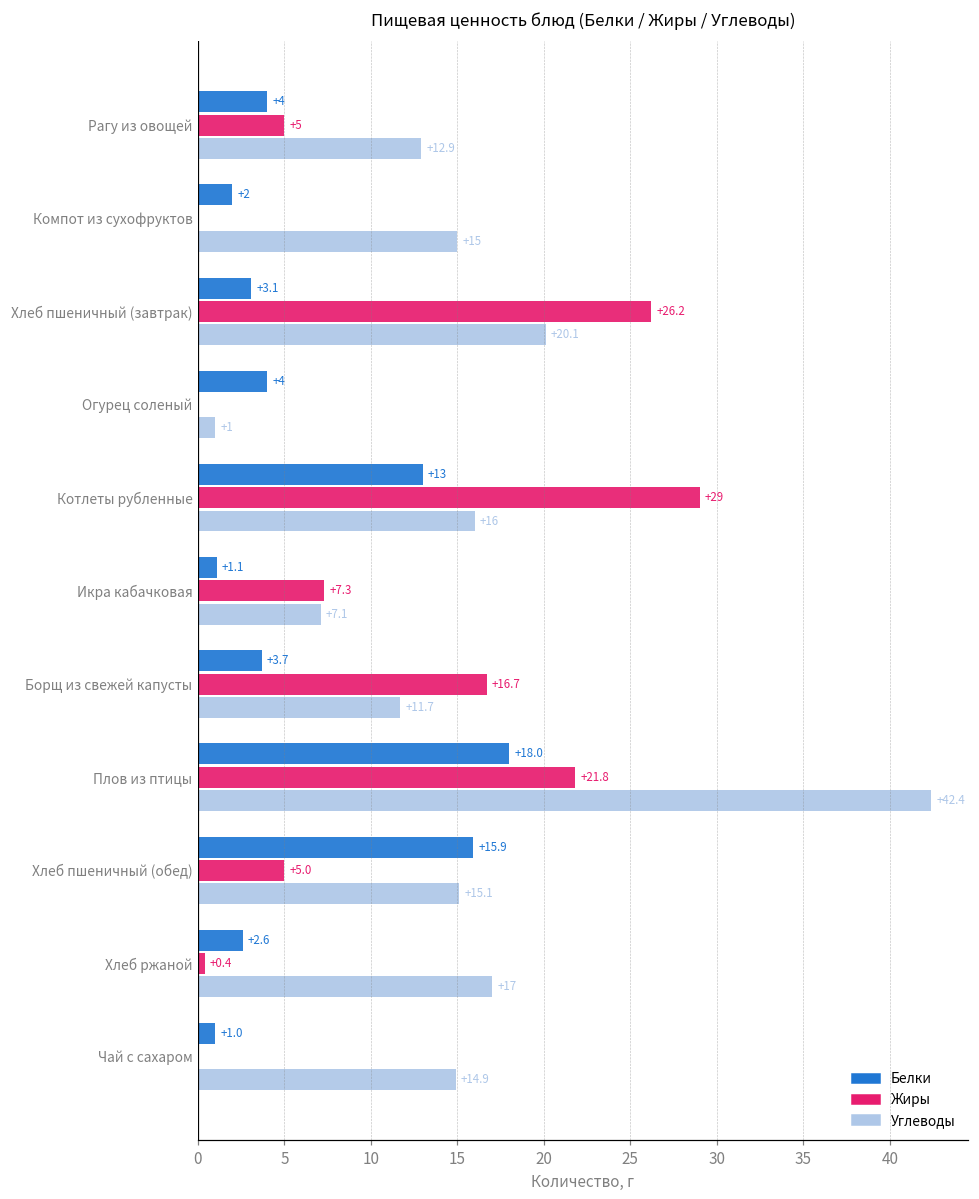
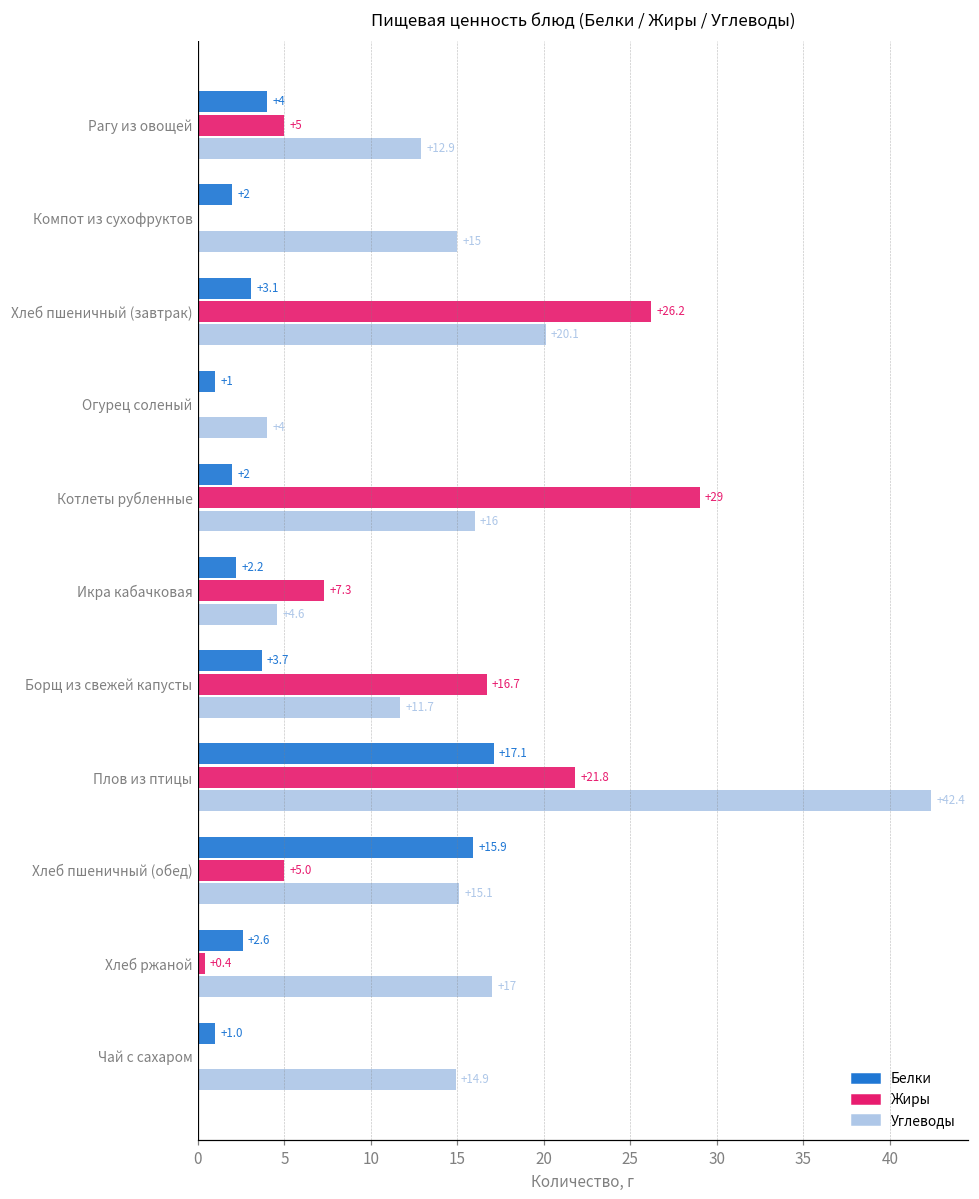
Белки, Огурец соленый: +4 -> +1
Углеводы, Огурец соленый: +1 -> +4
Белки, Котлеты рубленные: +13 -> +2
Белки, Икра кабачковая: +1.1 -> +2.2
Углеводы, Икра кабачковая: +7.1 -> +4.6
Белки, Плов из птицы: +18.0 -> +17.1
